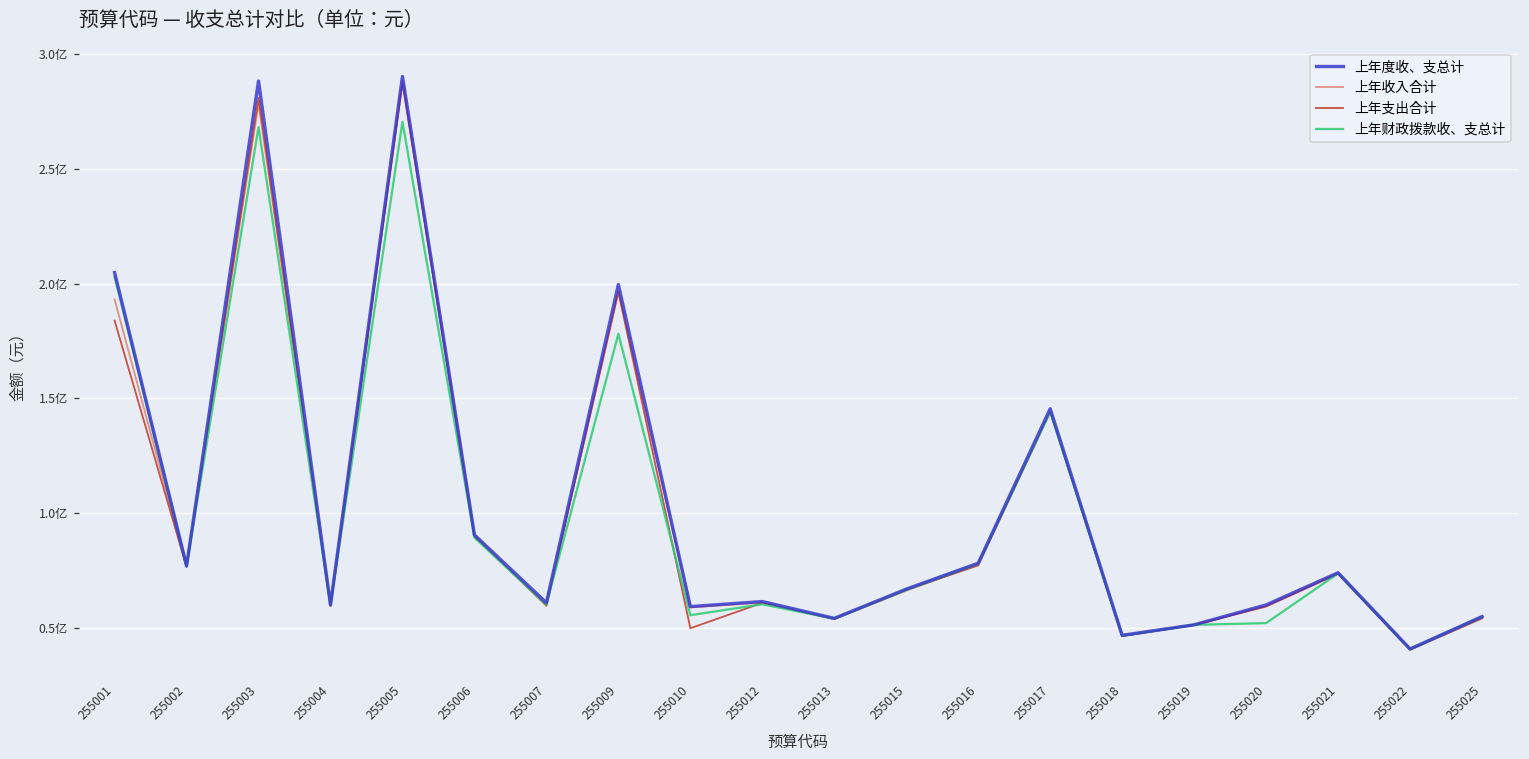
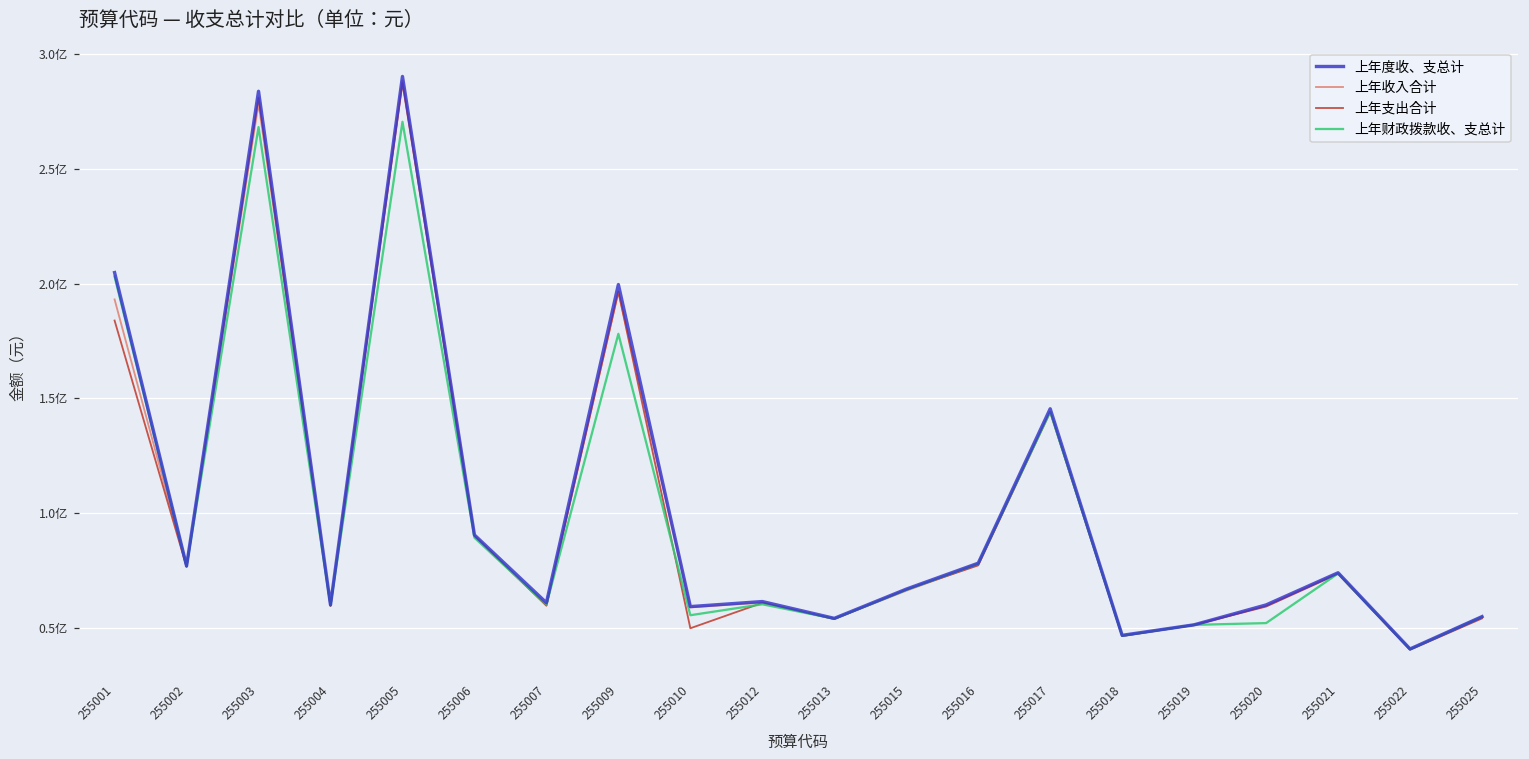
上年度收、支总计, 255003: 2.88亿 -> 2.84亿
